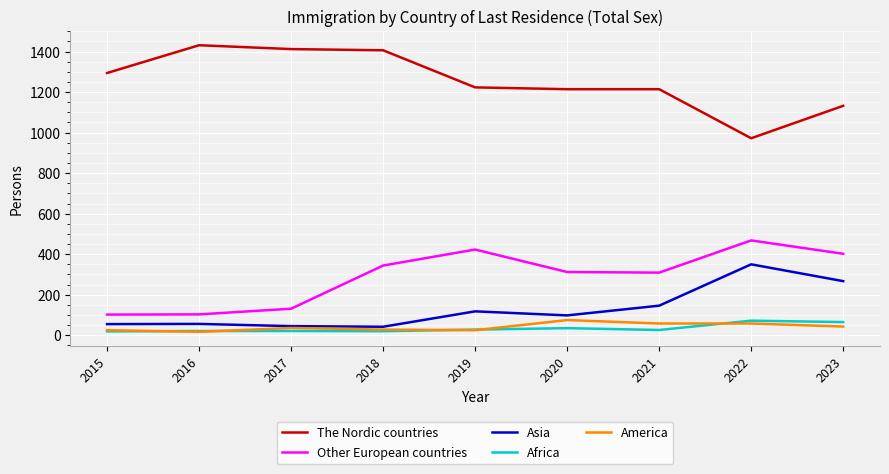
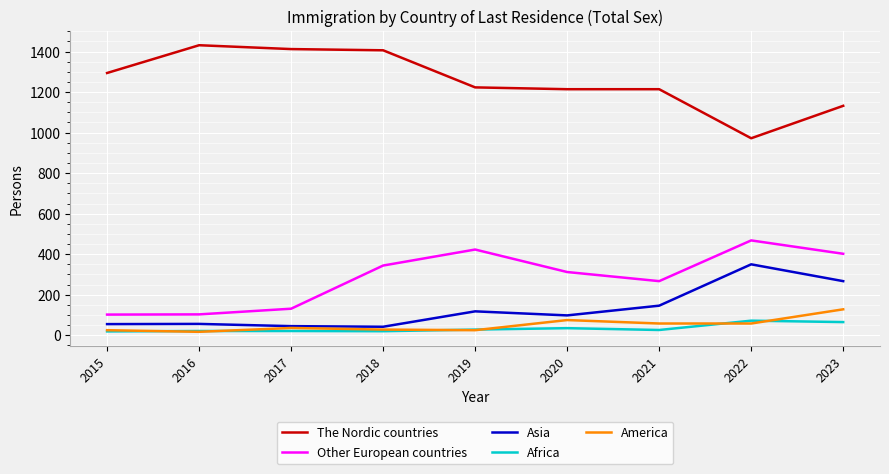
Other European countries, 2021: 310 -> 270
America, 2023: 40 -> 130
